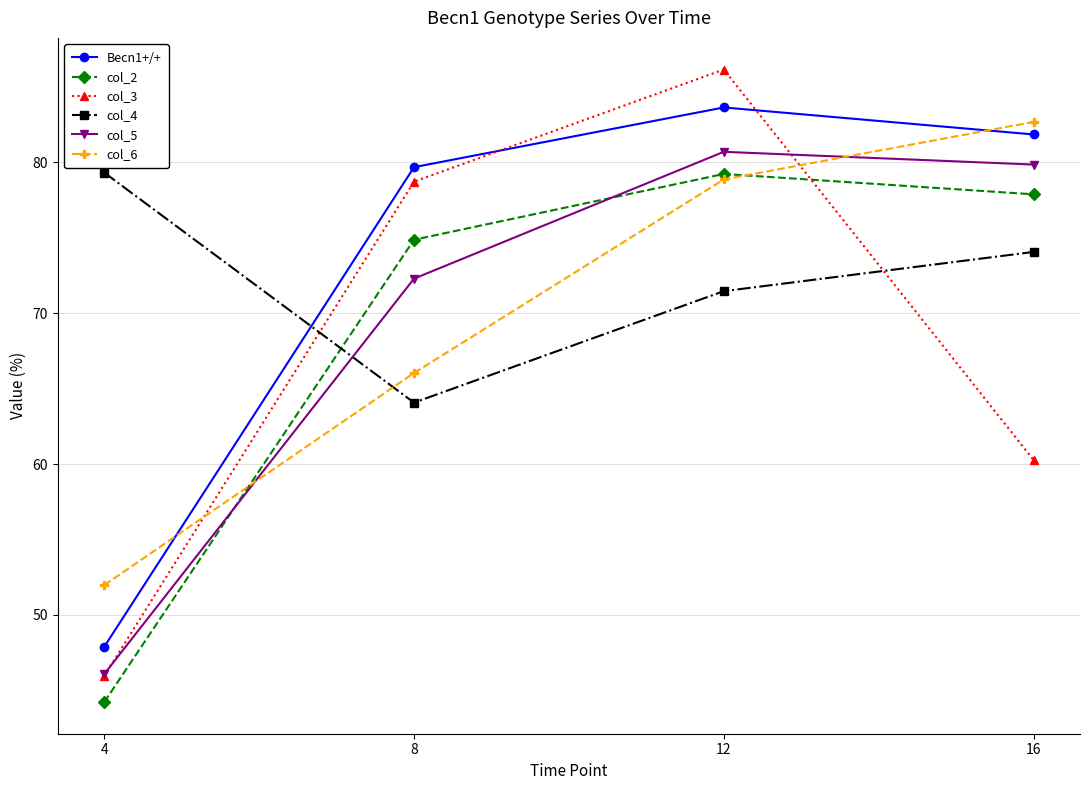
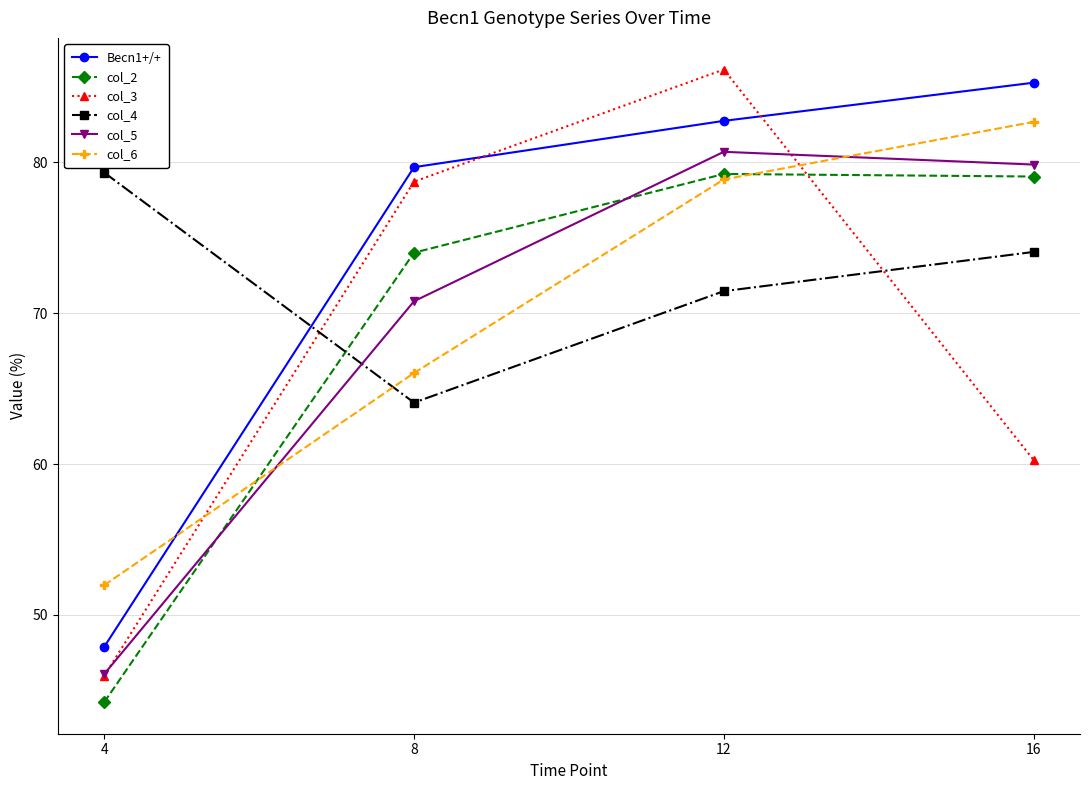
col_2, 8: 74.9 -> 74.0
col_5, 8: 72.3 -> 70.8
Becn1+/+, 12: 83.6 -> 82.8
Becn1+/+, 16: 81.9 -> 85.3
col_2, 16: 77.9 -> 79.1
